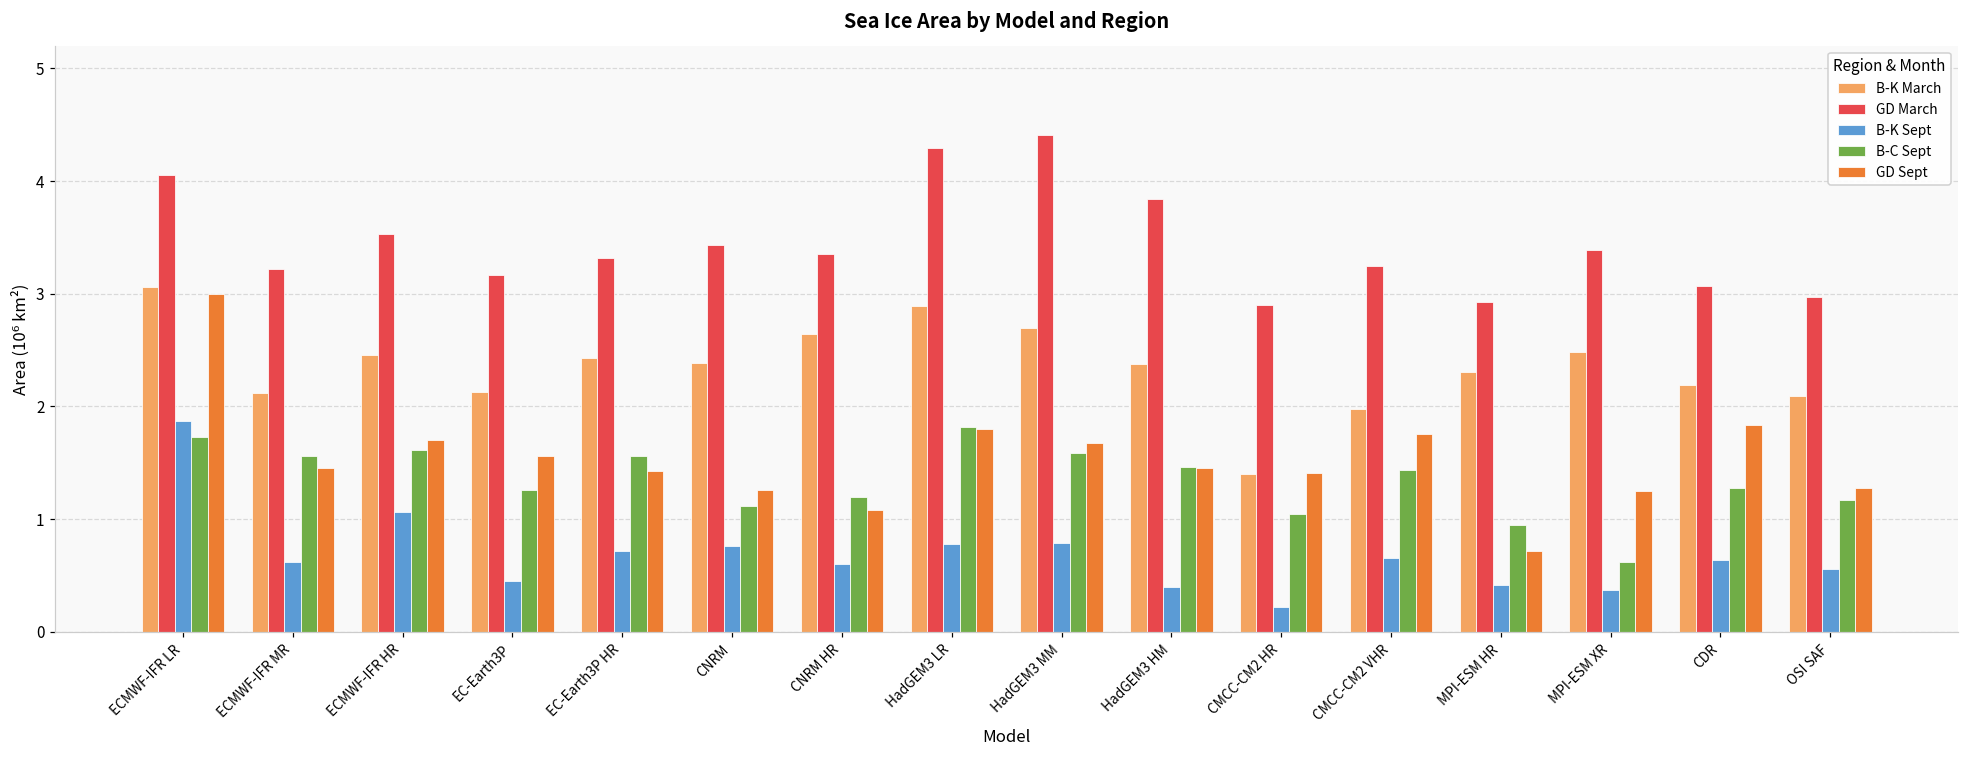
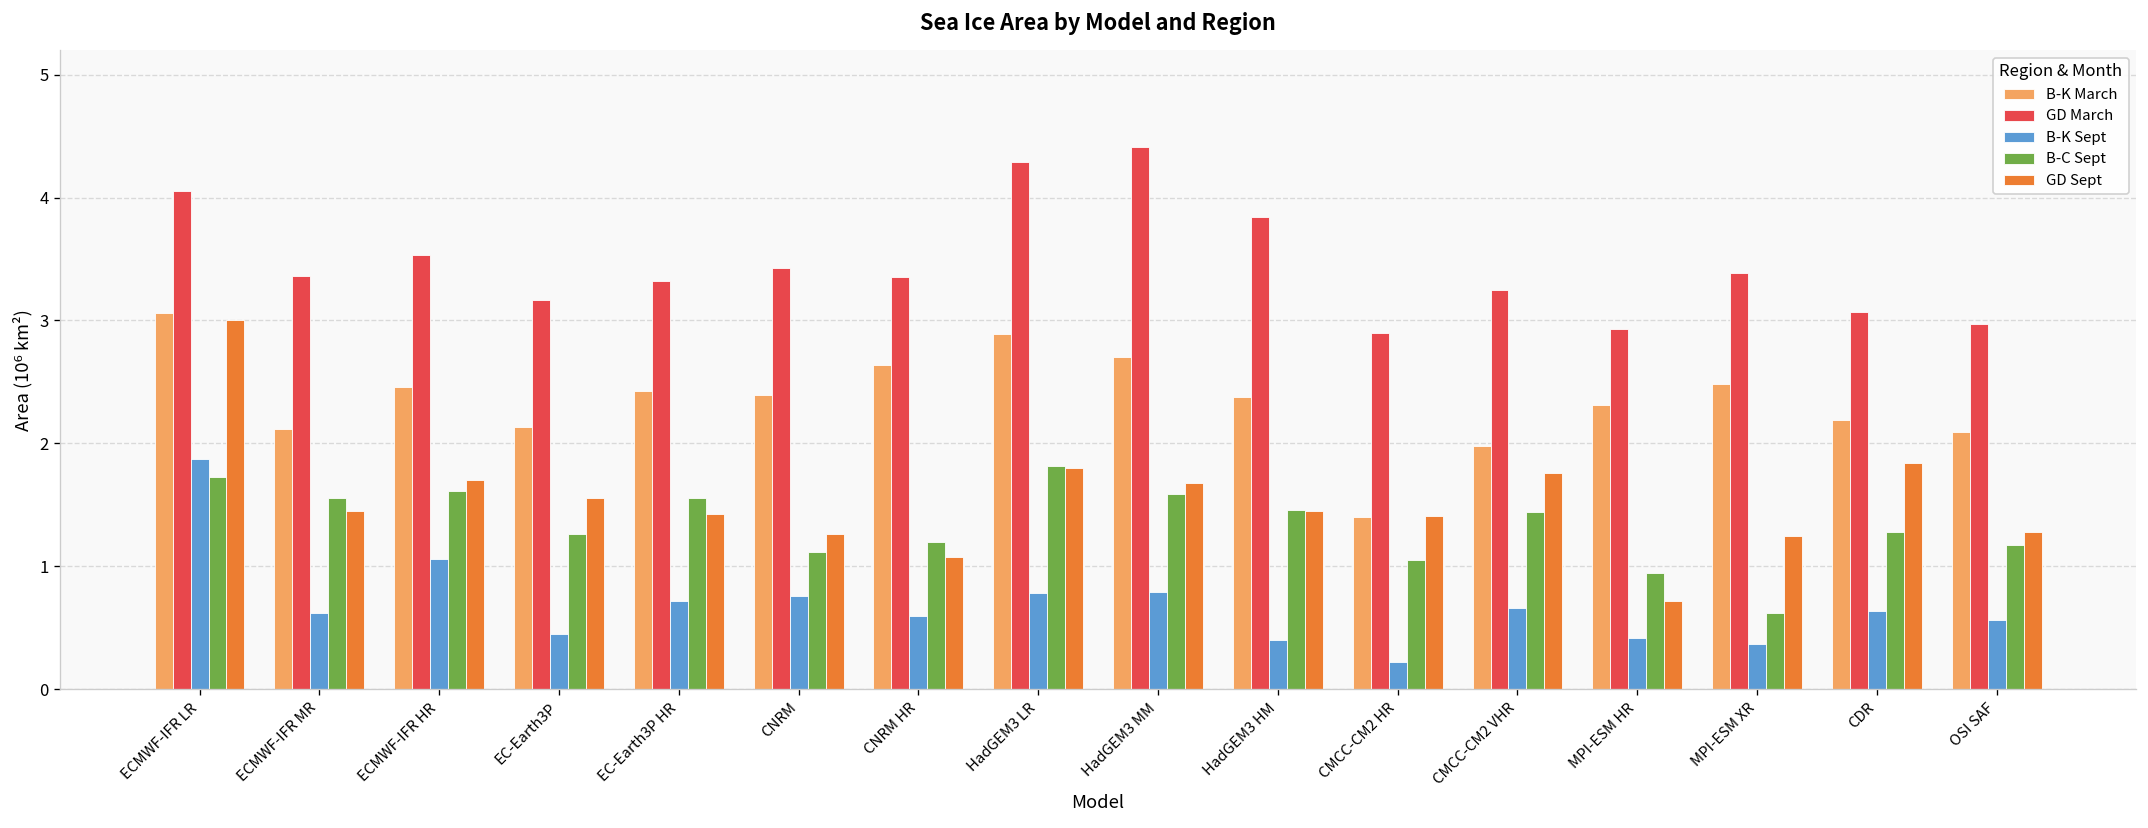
GD March, ECMWF-IFR MR: 3.22 -> 3.36
